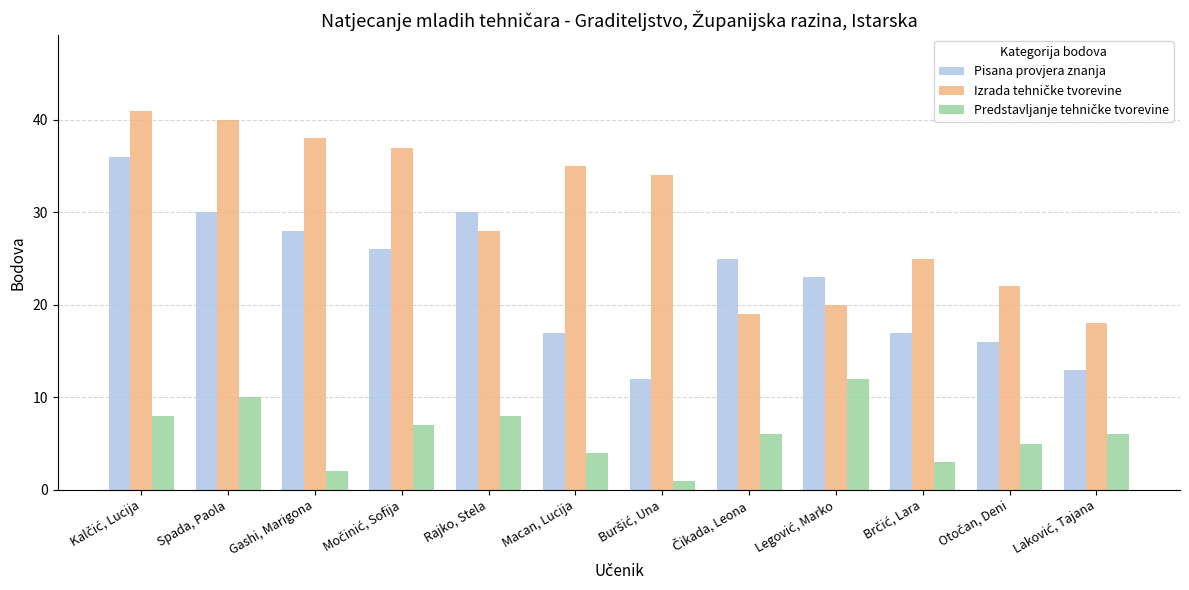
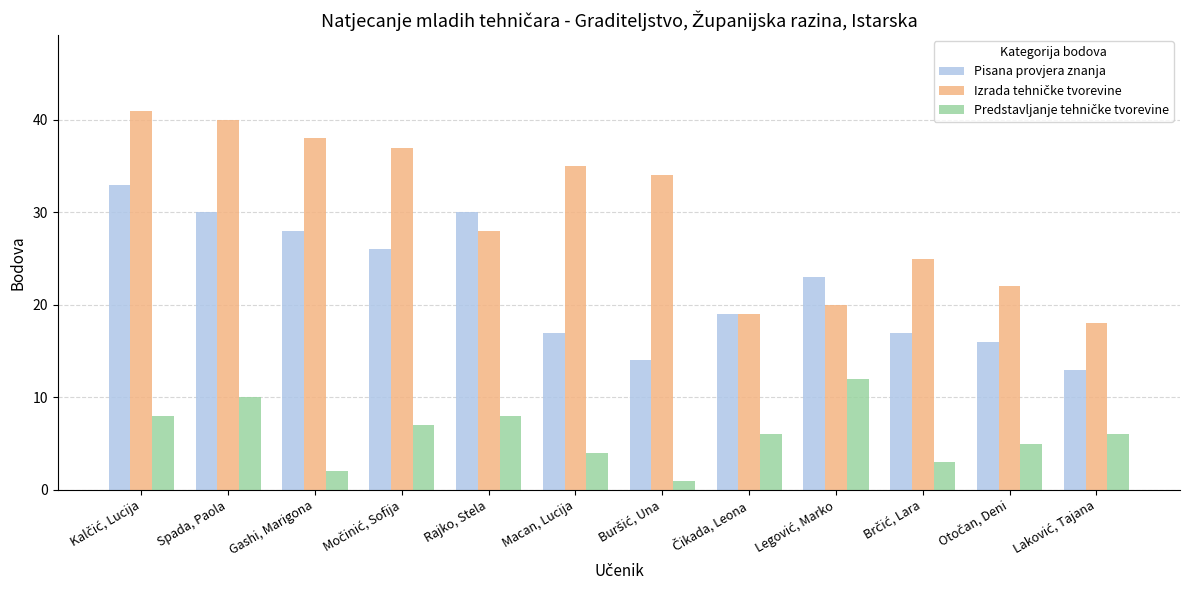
Pisana provjera znanja, Kalčić, Lucija: 36 -> 33
Pisana provjera znanja, Buršić, Una: 12 -> 14
Pisana provjera znanja, Čikada, Leona: 25 -> 19
